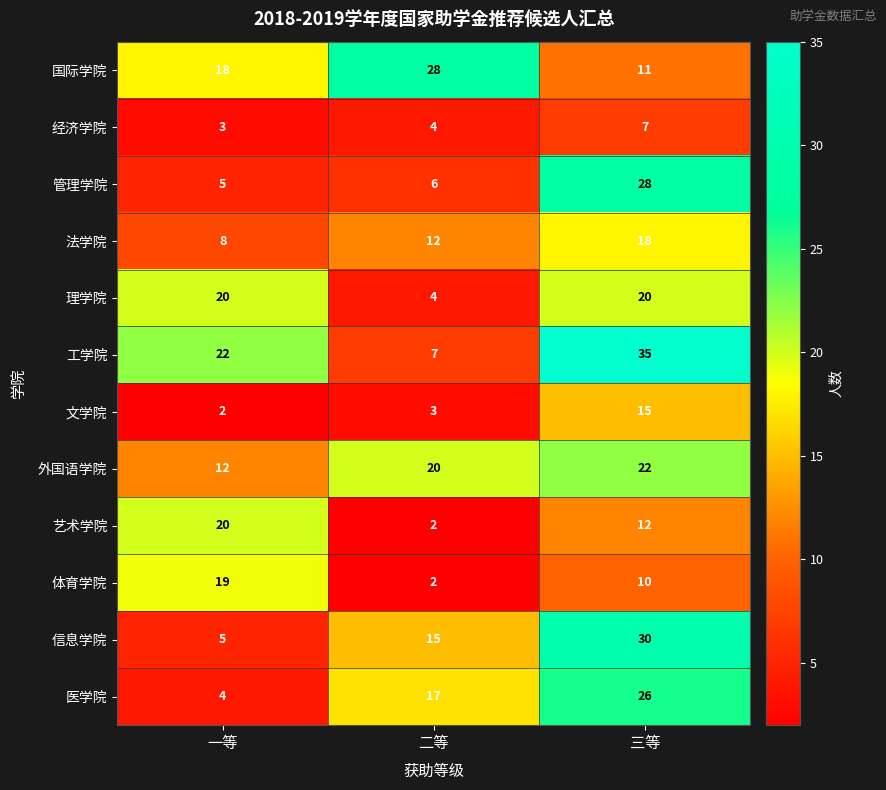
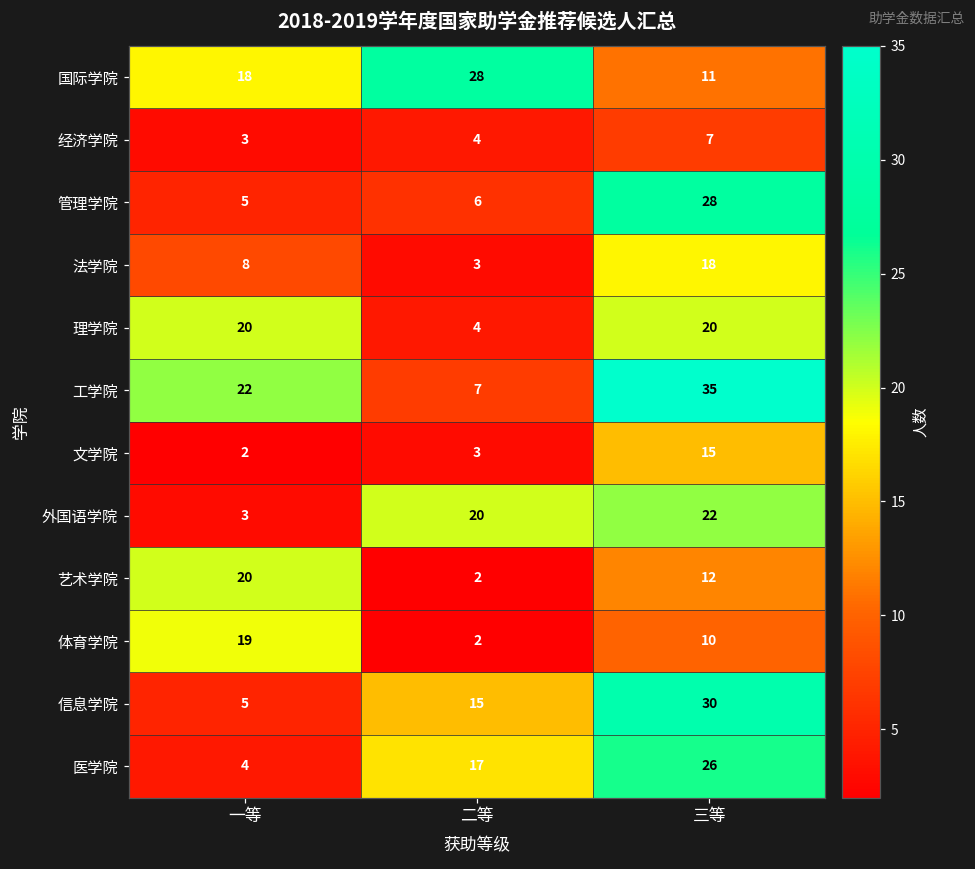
法学院, 二等: 12 -> 3
外国语学院, 一等: 12 -> 3
